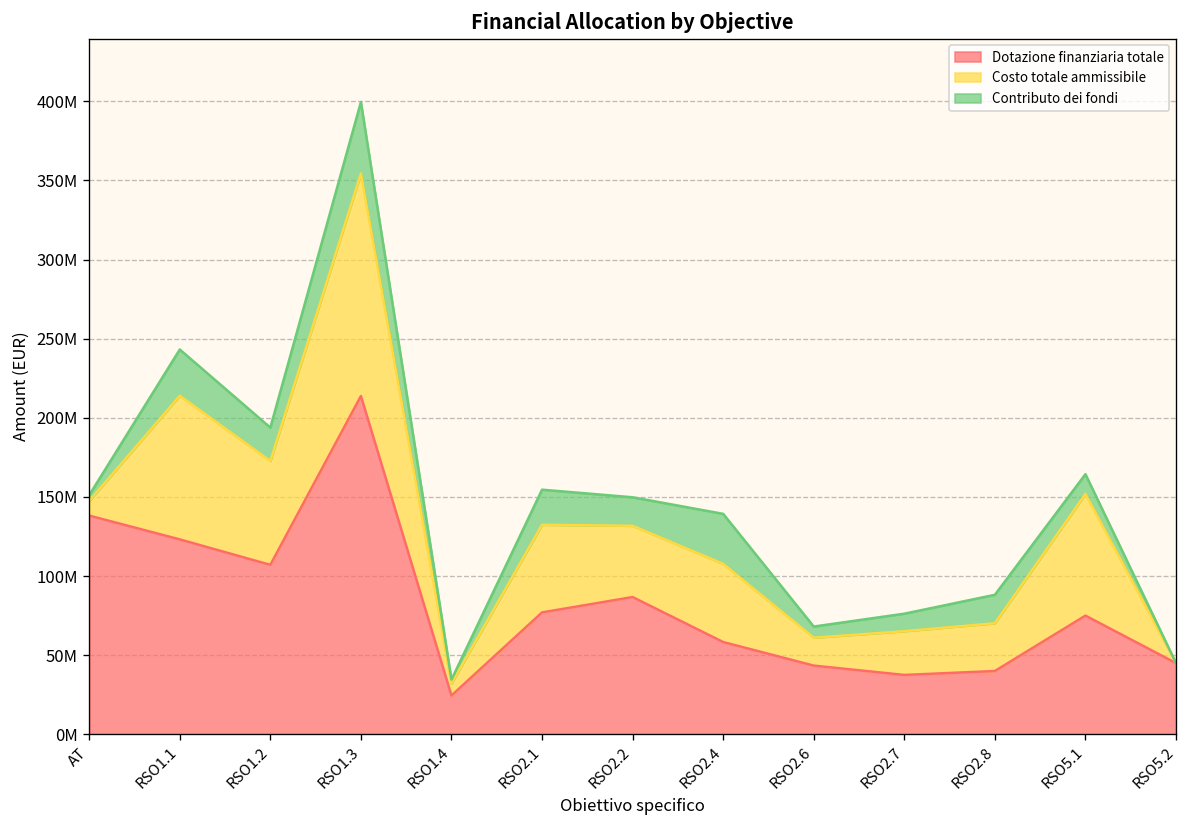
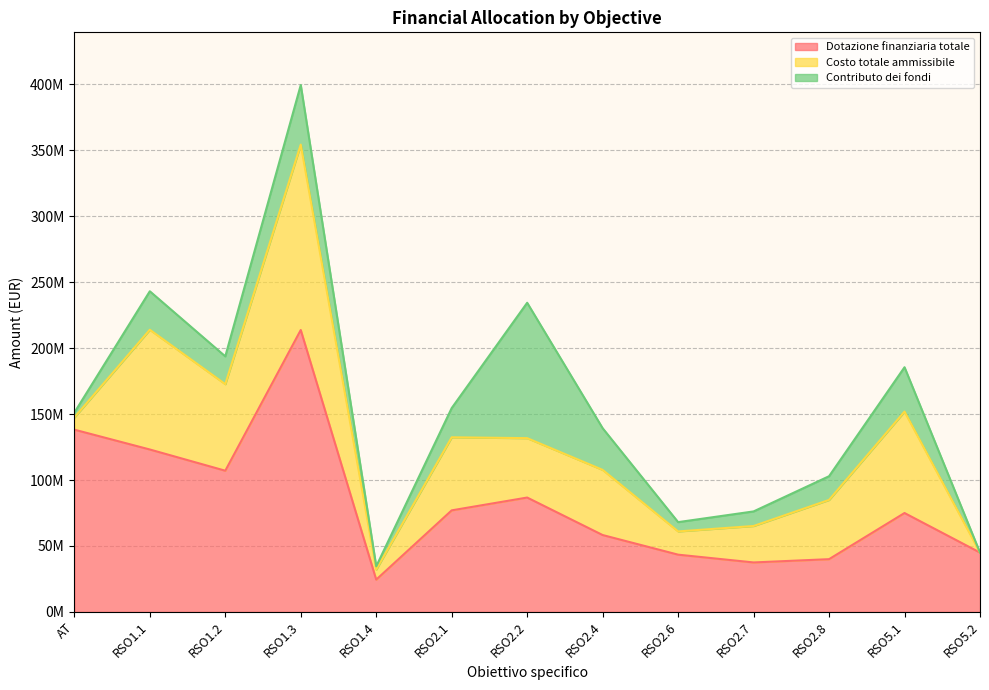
Contributo dei fondi, RSO2.2: 18000000 -> 103000000
Costo totale ammissibile, RSO2.8: 30000000 -> 45000000
Contributo dei fondi, RSO5.1: 12000000 -> 34000000
